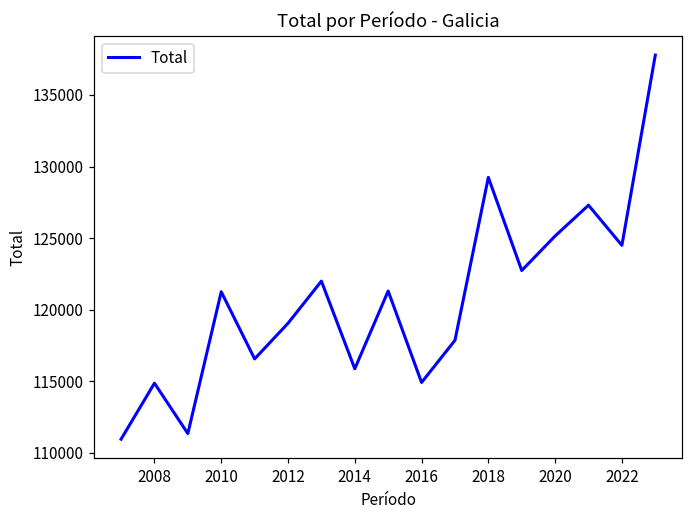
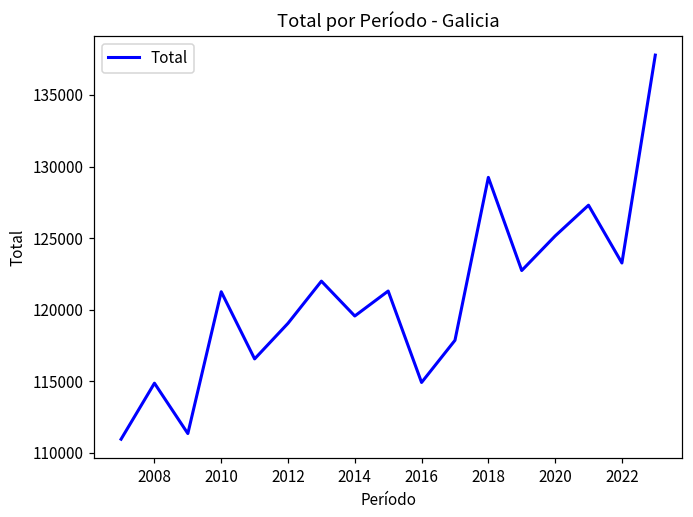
2014: 115900 -> 119600
2022: 124500 -> 123300
